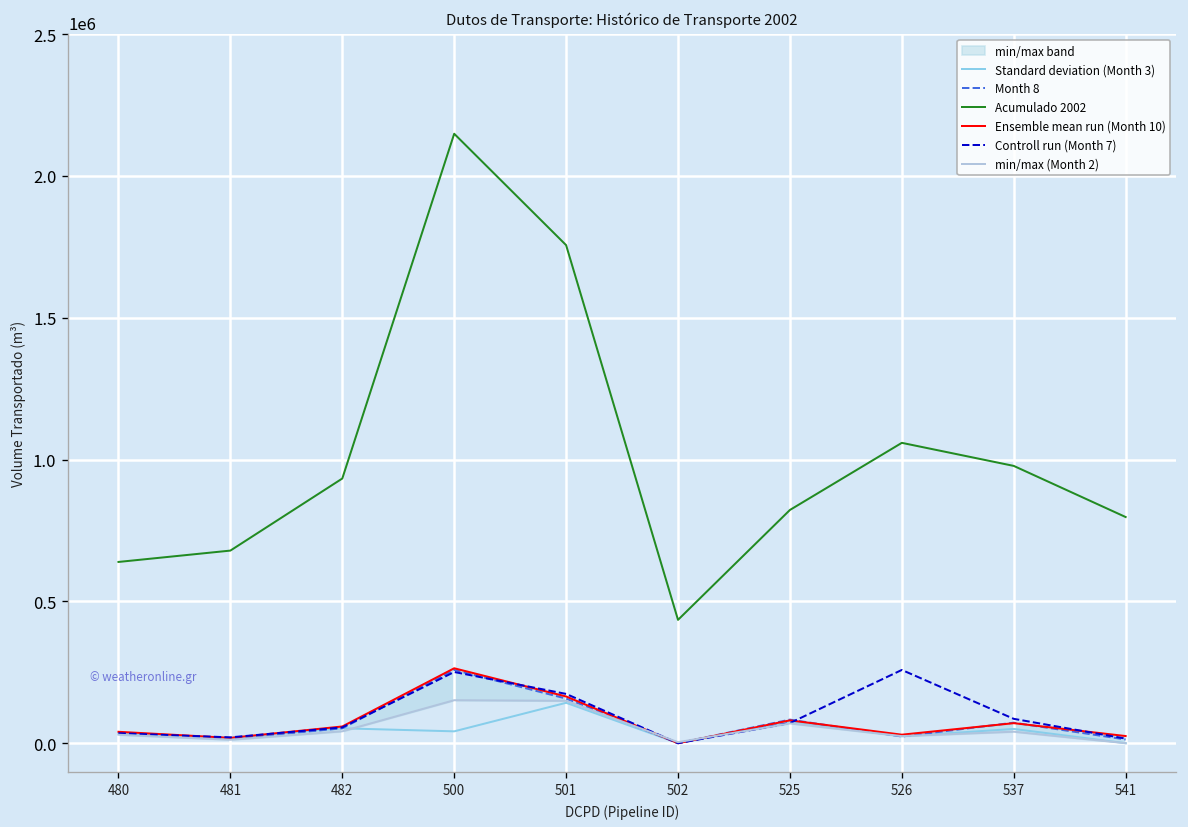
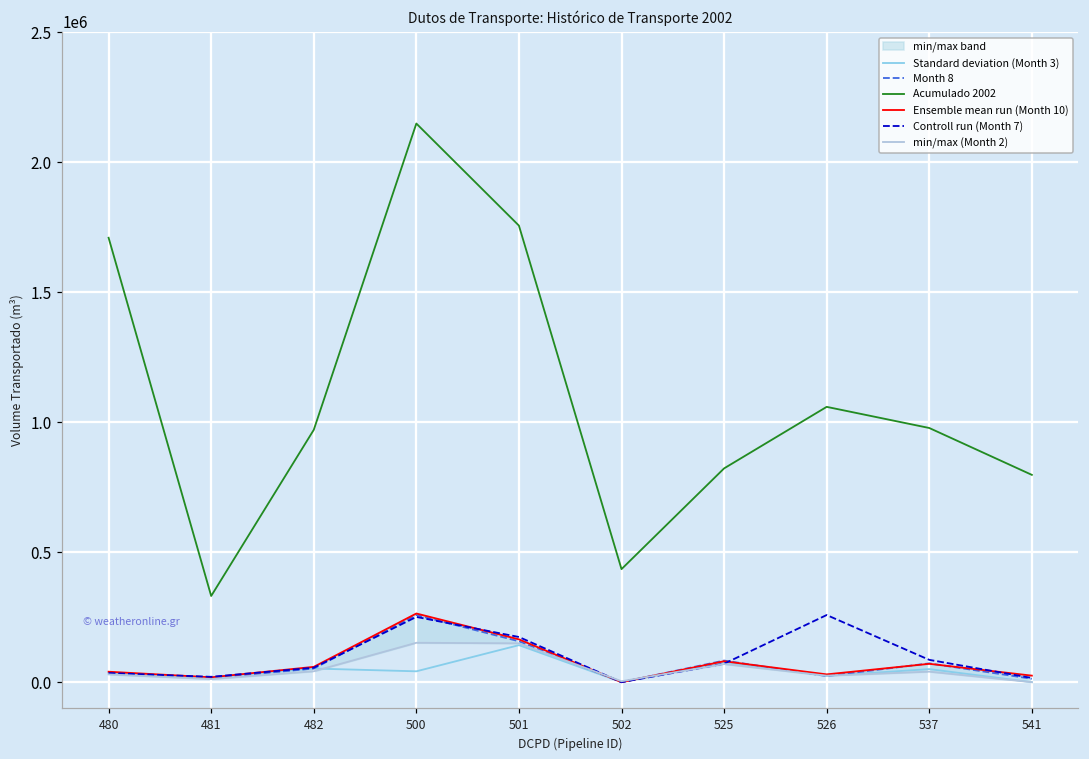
Acumulado 2002, 480: 640000 -> 1710000
Acumulado 2002, 481: 680000 -> 330000
Acumulado 2002, 482: 930000 -> 970000
